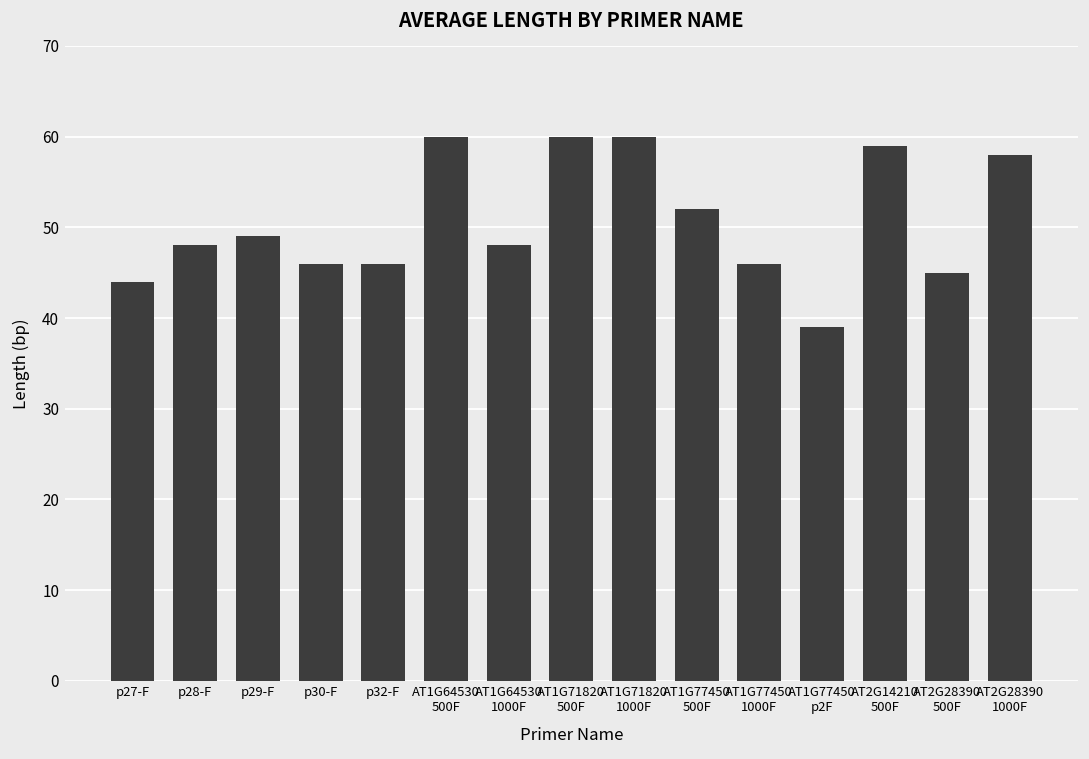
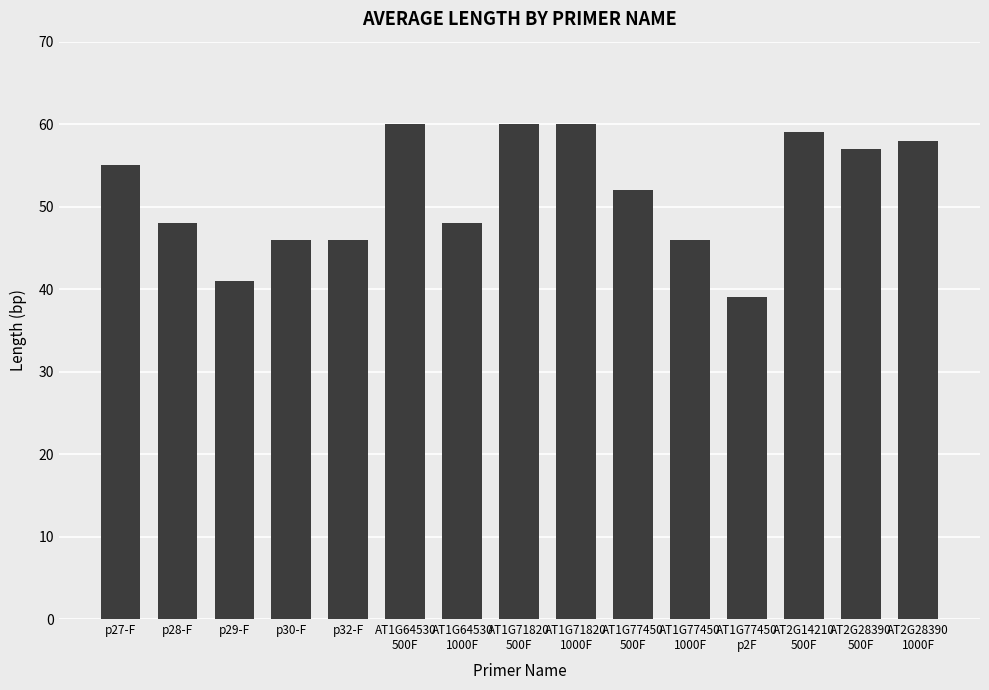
p27-F: 44 -> 55
p29-F: 49 -> 41
AT2G28390 500F: 45 -> 57
